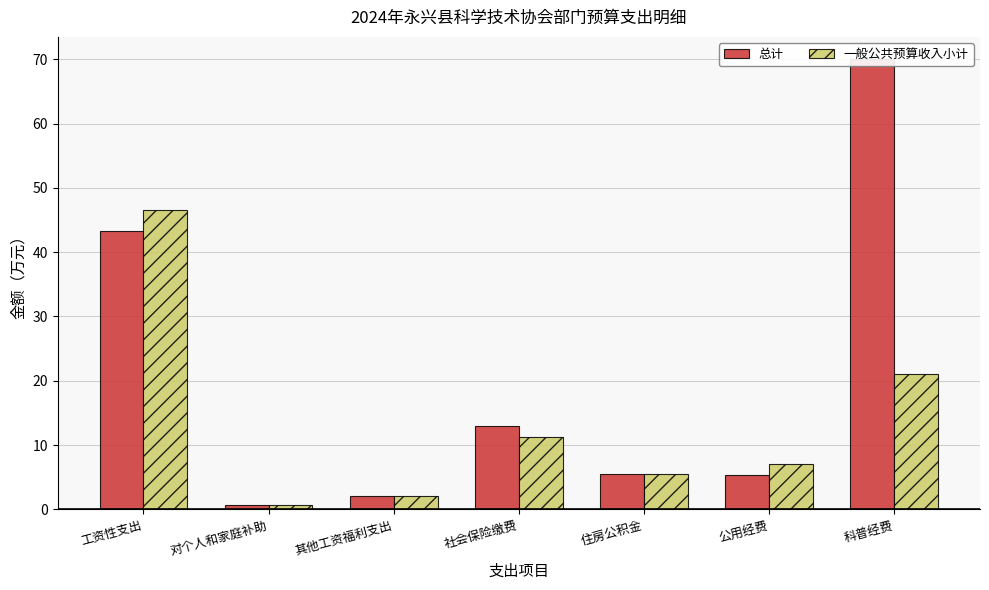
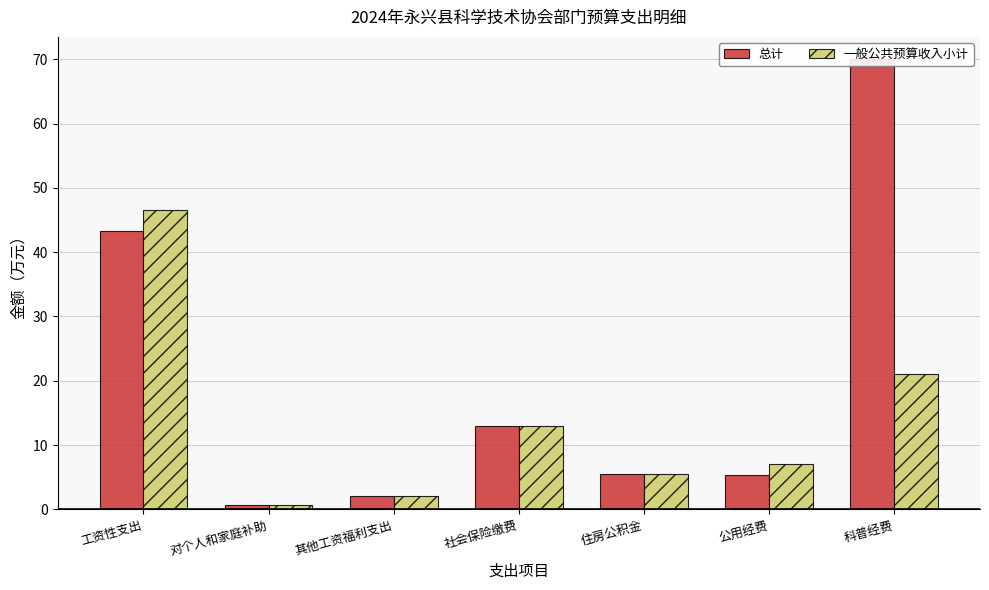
一般公共预算收入小计, 社会保险缴费: 11 -> 13
